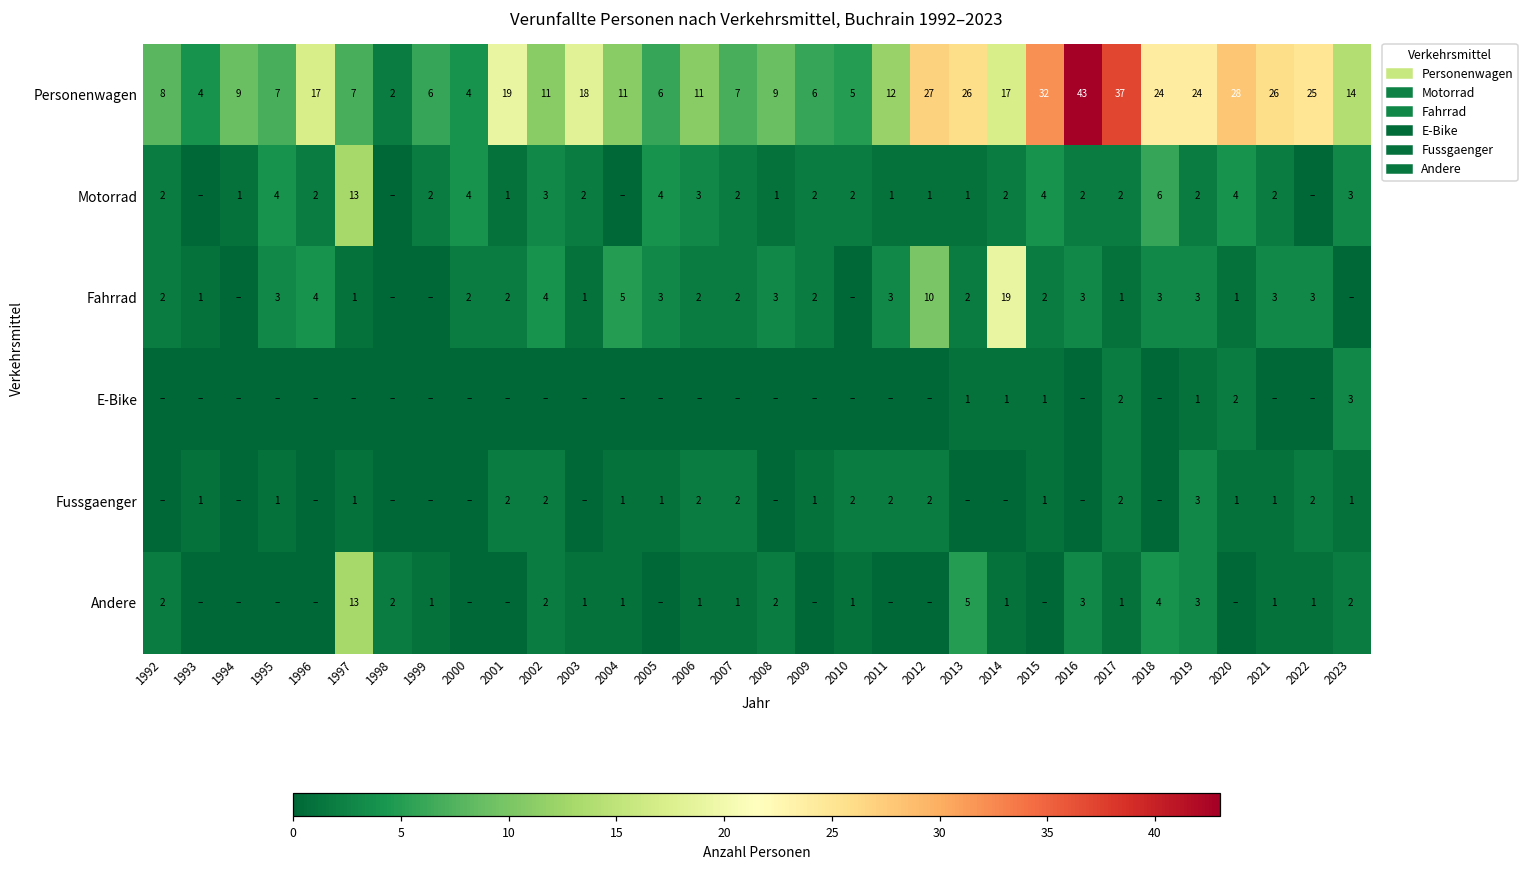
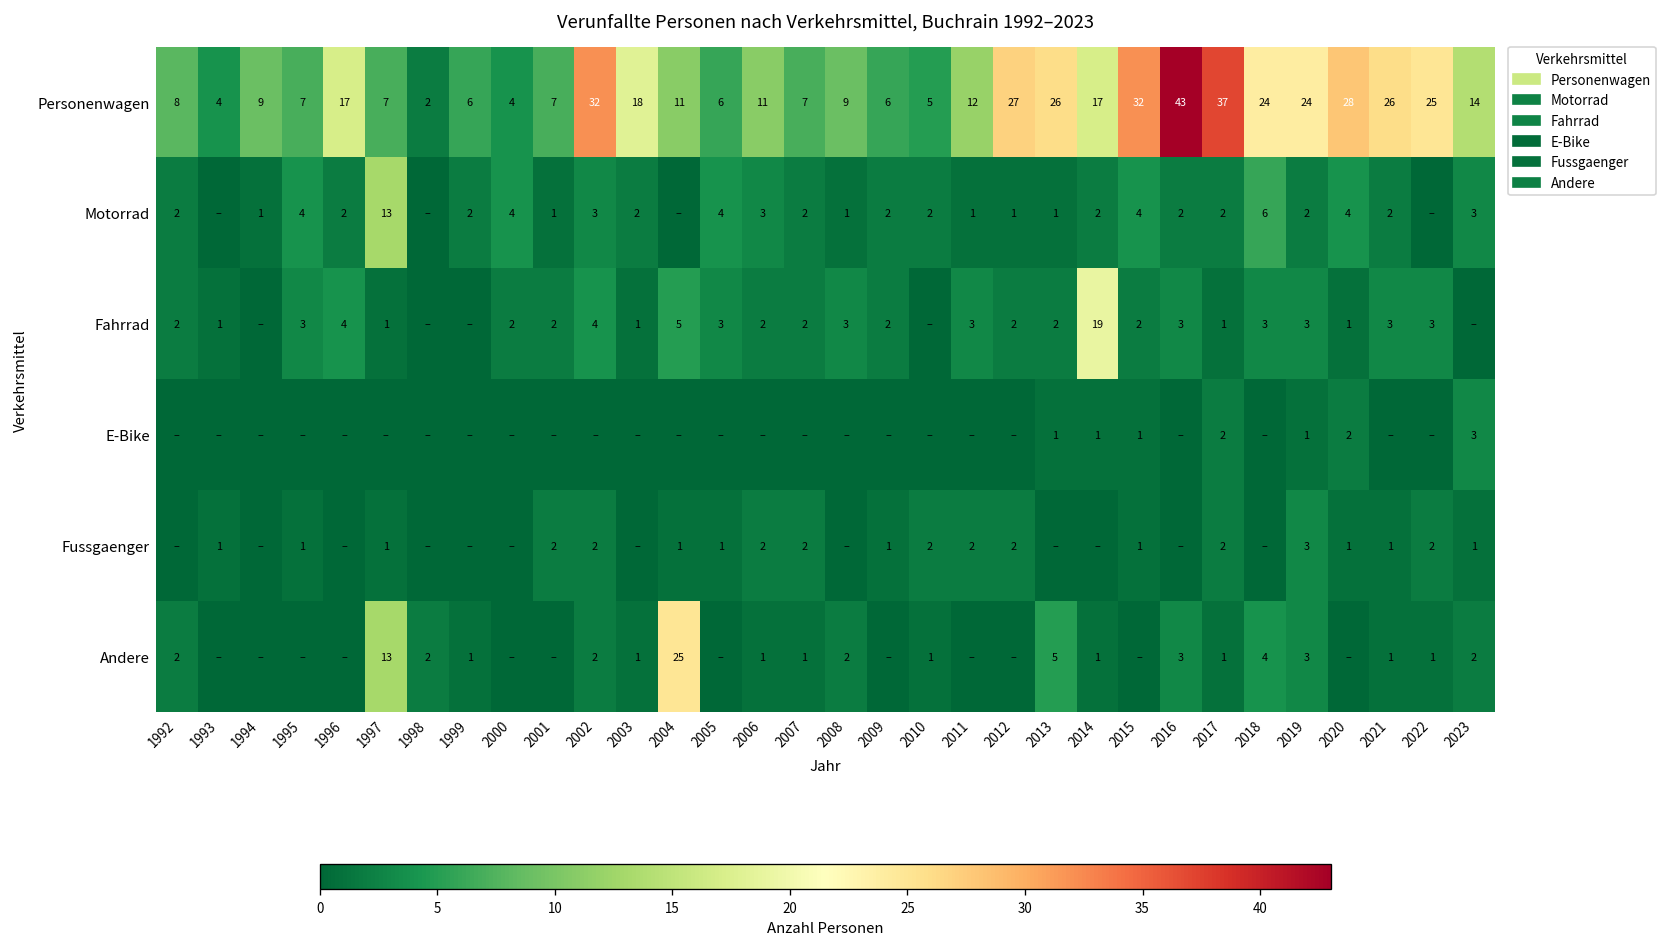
Personenwagen, 2001: 19 -> 7
Personenwagen, 2002: 11 -> 32
Fahrrad, 2012: 10 -> 2
Andere, 2004: 1 -> 25
